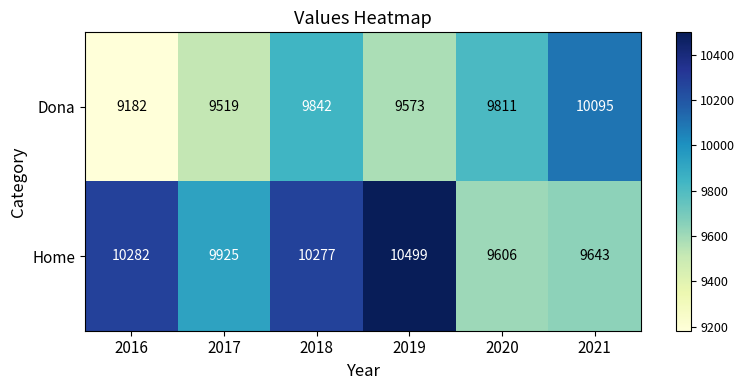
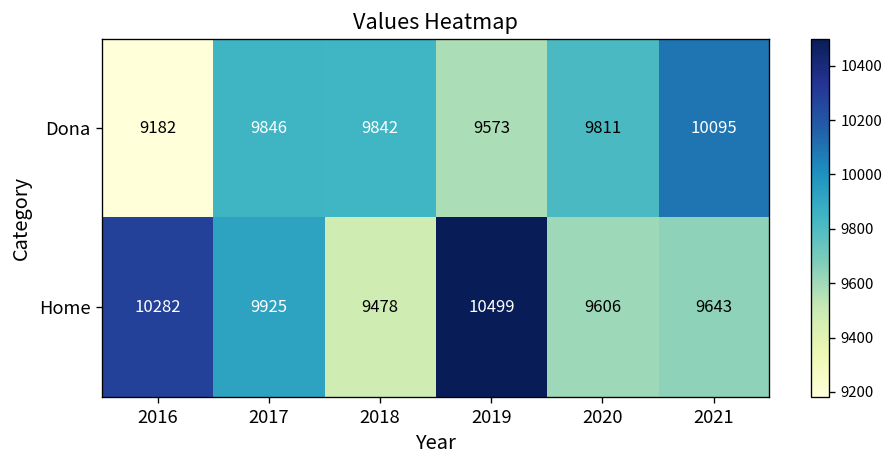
Dona, 2017: 9519 -> 9846
Home, 2018: 10277 -> 9478
